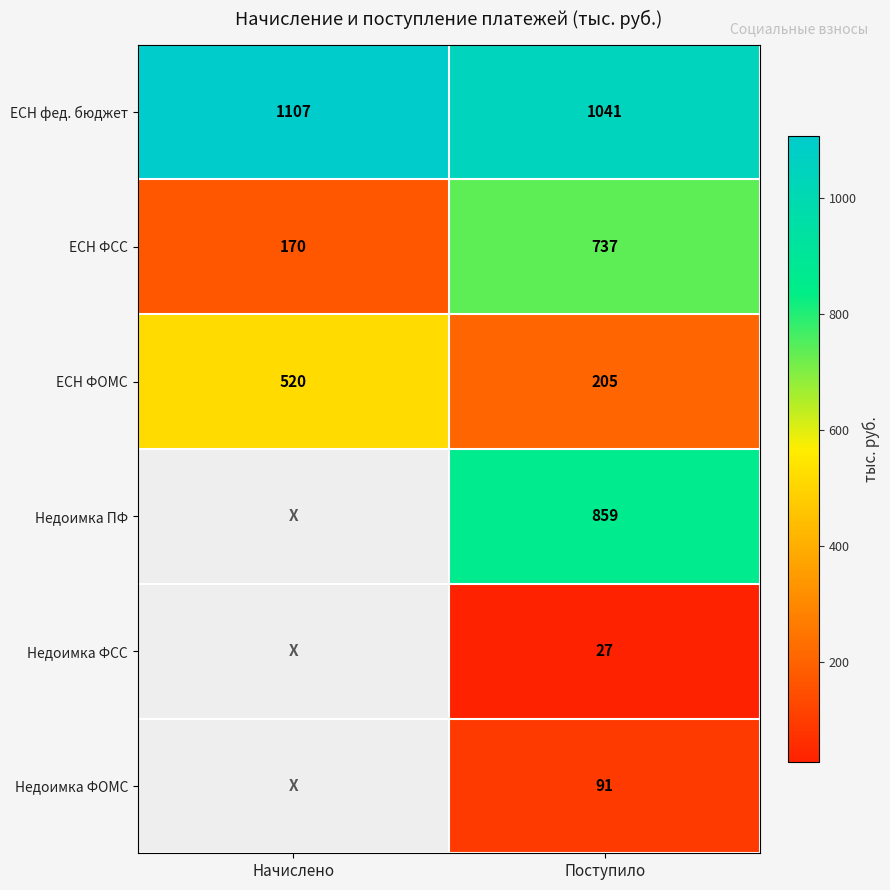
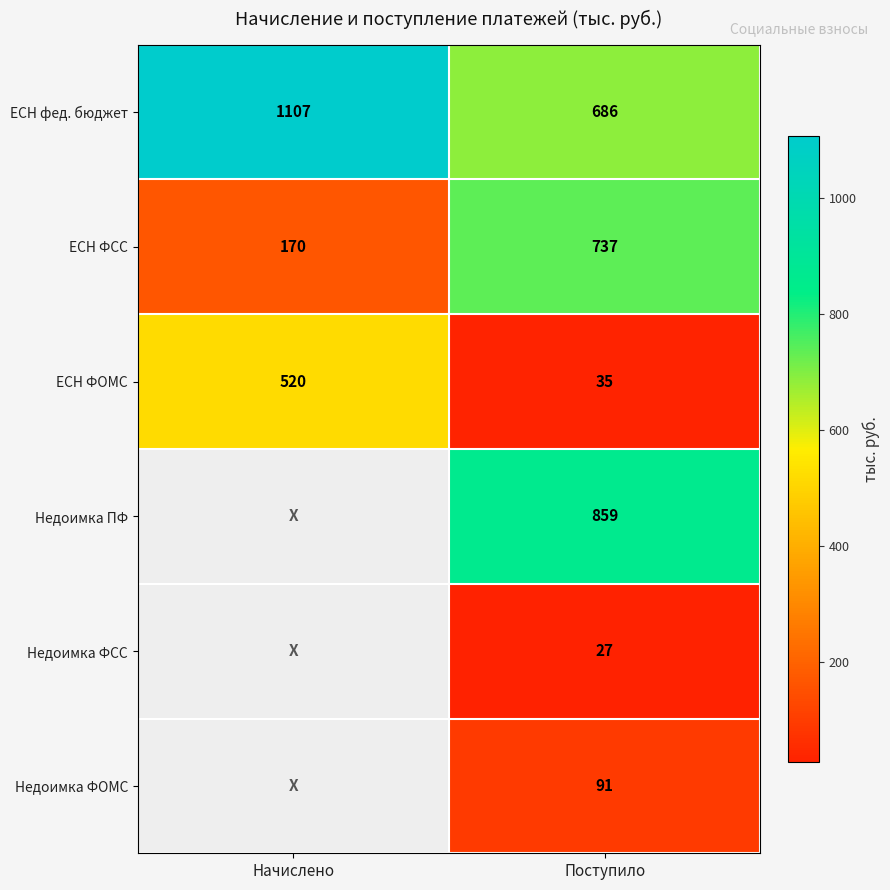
ЕСН фед. бюджет, Поступило: 1041 -> 686
ЕСН ФОМС, Поступило: 205 -> 35
